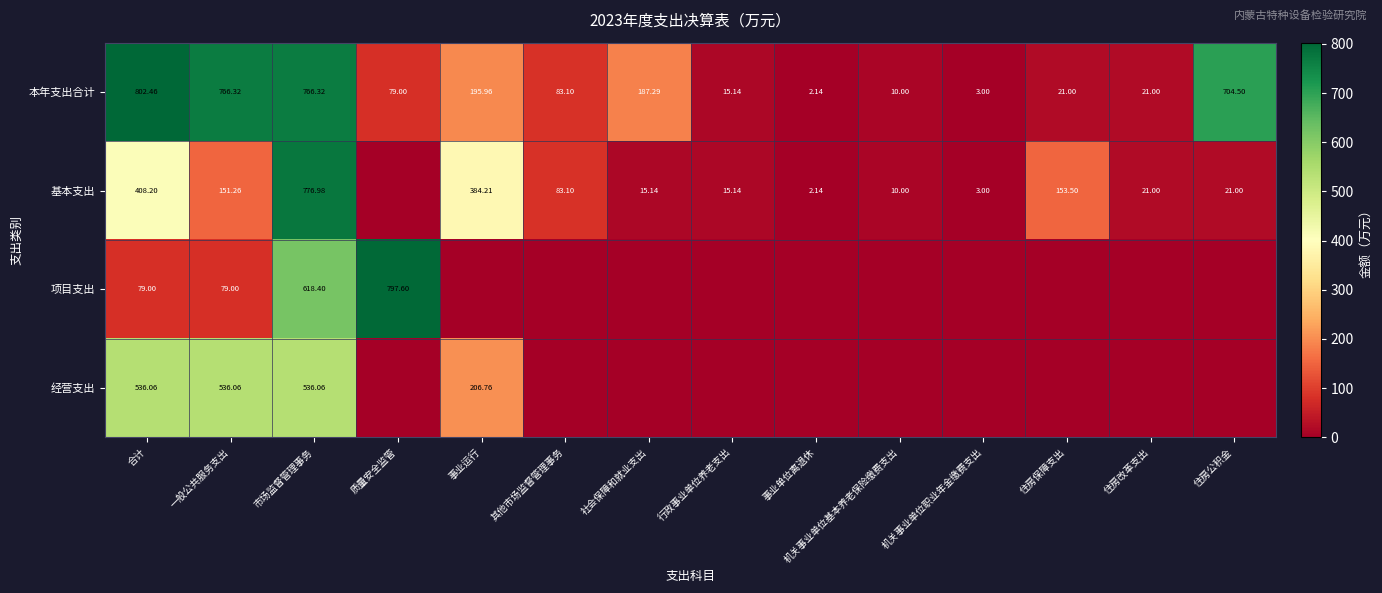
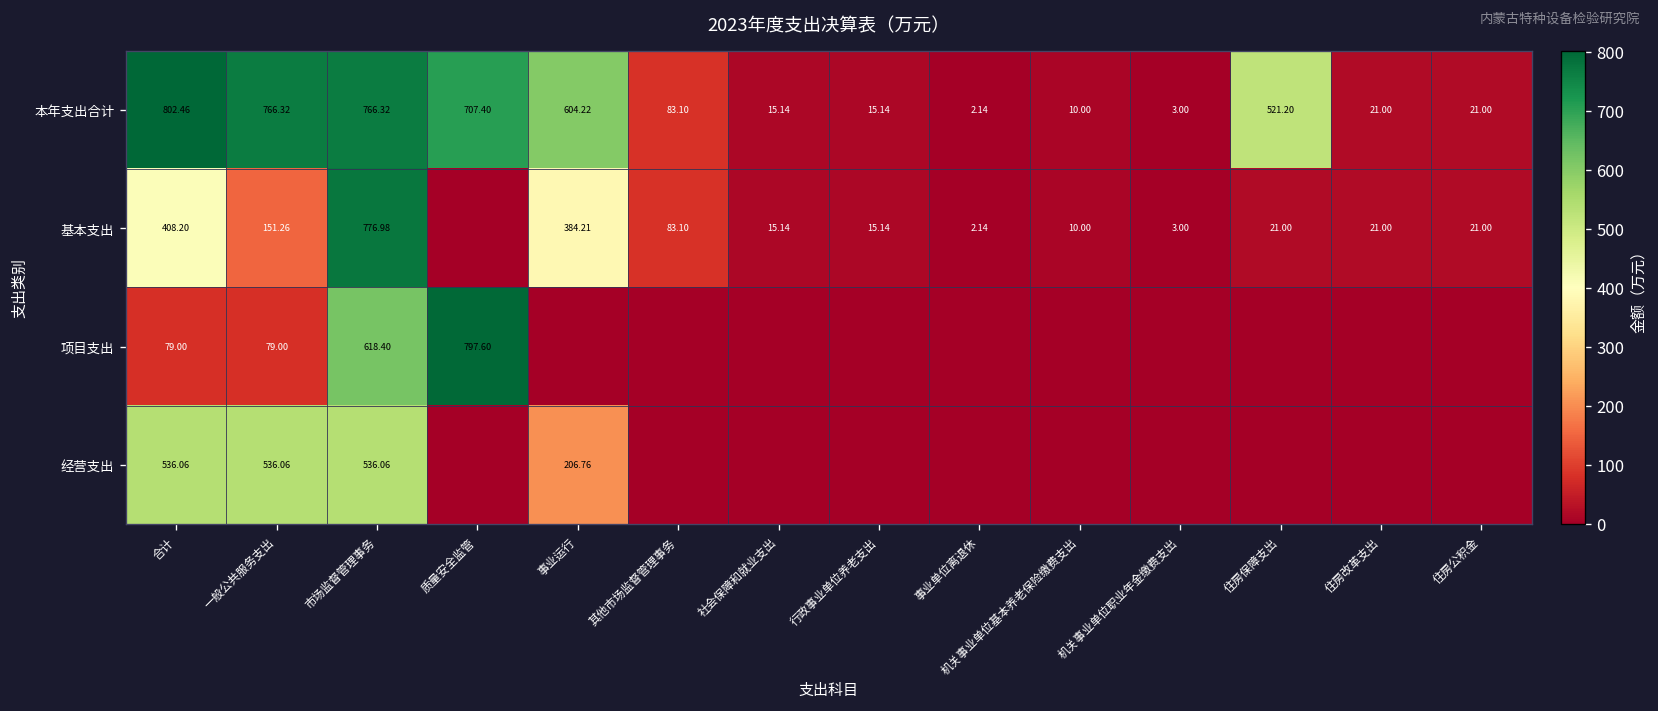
本年支出合计, 质量安全监管: 79.00 -> 707.40
本年支出合计, 事业运行: 195.96 -> 604.22
本年支出合计, 社会保障和就业支出: 187.29 -> 15.14
本年支出合计, 住房保障支出: 21.00 -> 521.20
本年支出合计, 住房公积金: 704.50 -> 21.00
基本支出, 住房保障支出: 153.50 -> 21.00
